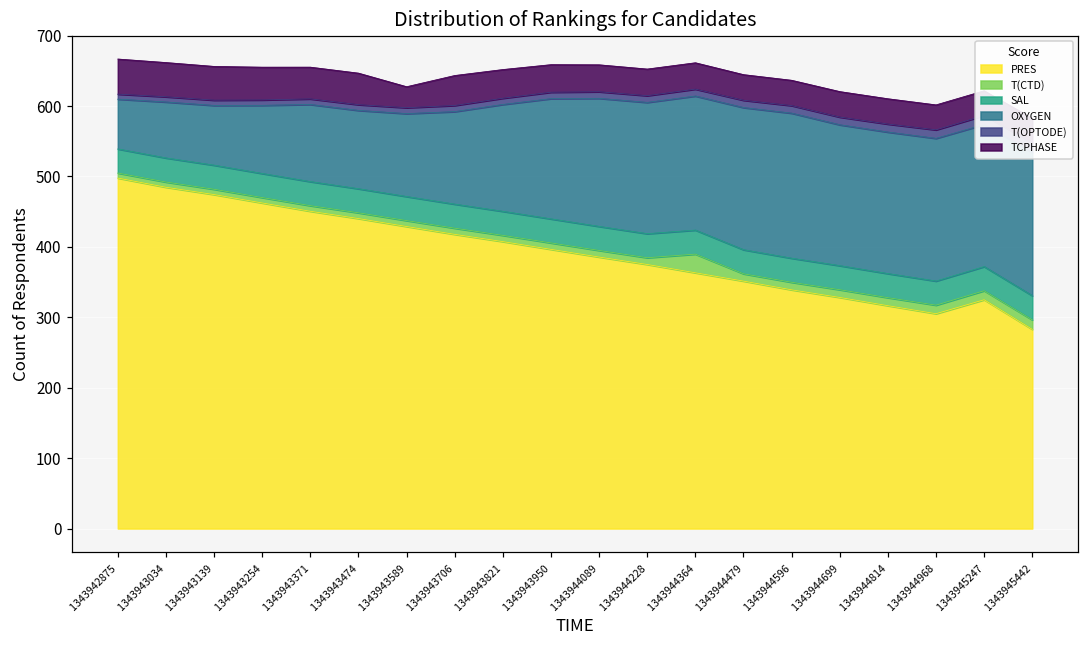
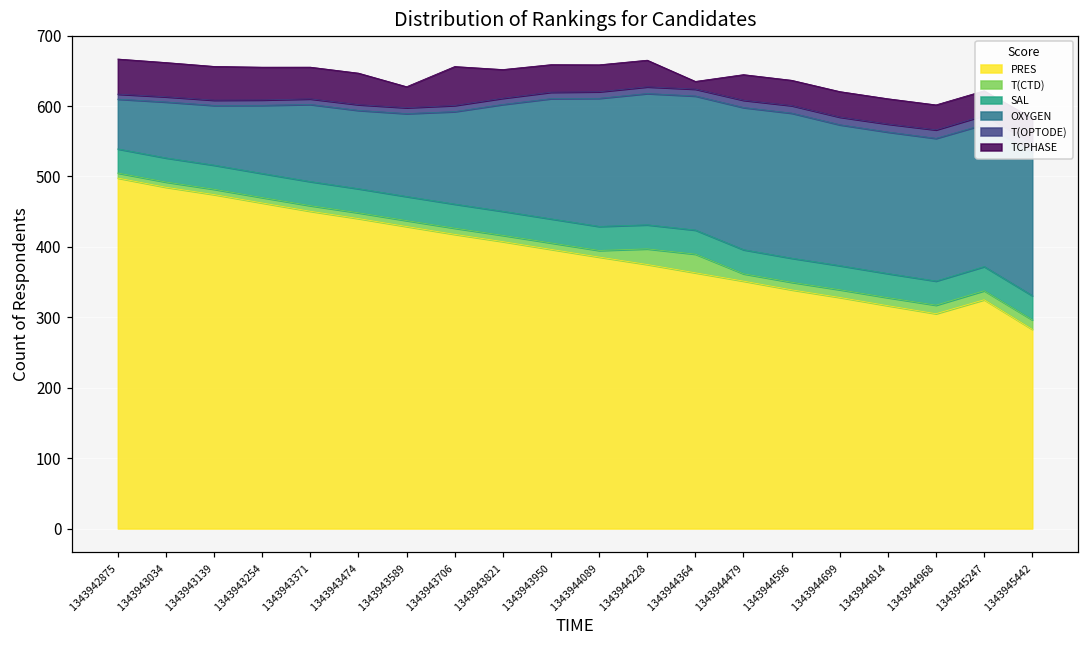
TCPHASE, 1343943706: 40 -> 60
T(CTD), 1343944228: 10 -> 20
TCPHASE, 1343944364: 40 -> 10
